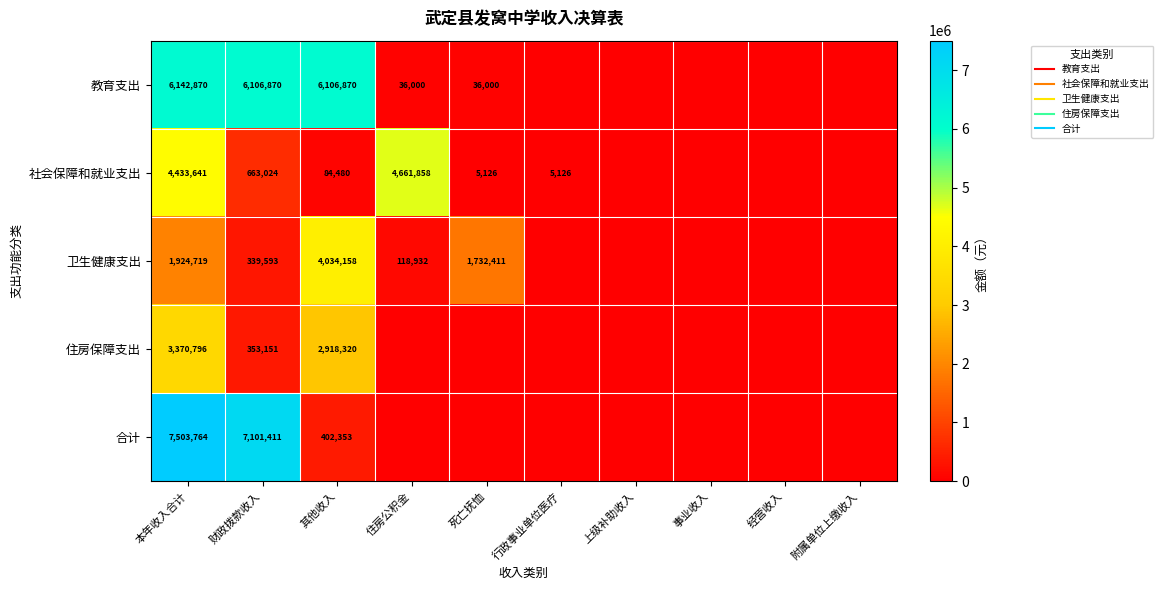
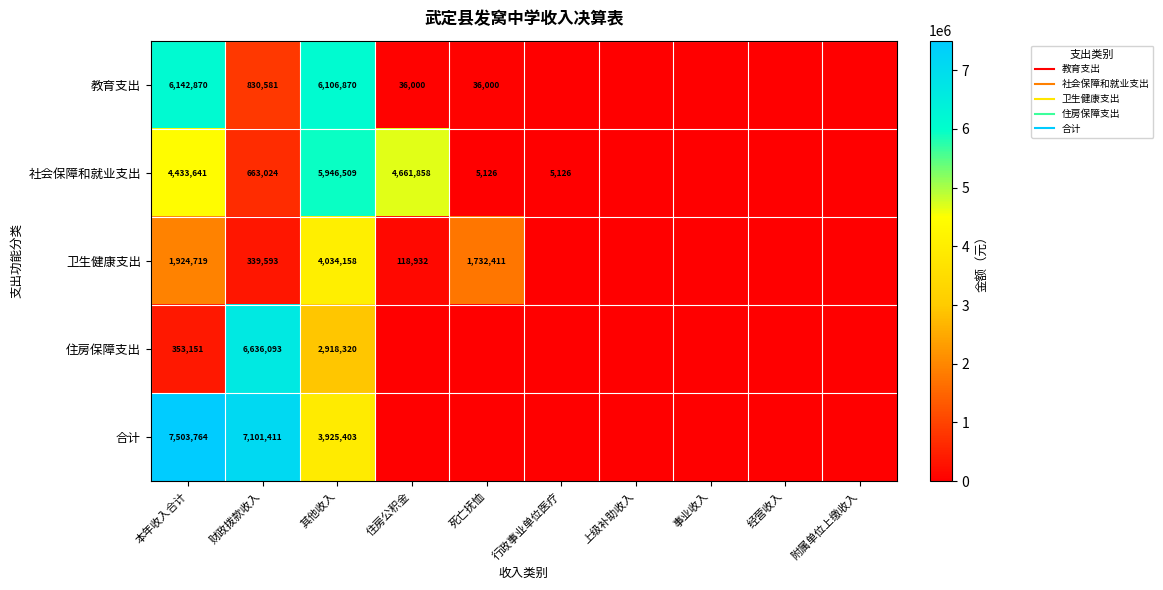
教育支出, 财政拨款收入: 6,106,870 -> 830,581
社会保障和就业支出, 其他收入: 84,480 -> 5,946,509
住房保障支出, 本年收入合计: 3,370,796 -> 353,151
住房保障支出, 财政拨款收入: 353,151 -> 6,636,093
合计, 其他收入: 402,353 -> 3,925,403
